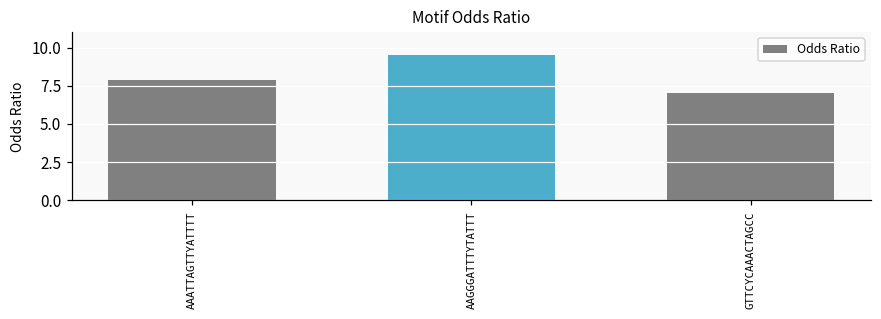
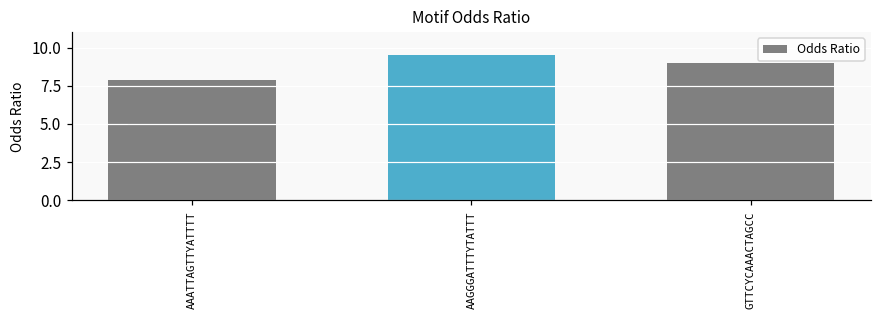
GTTCYCAAACTAGCC: 7.0 -> 9.0
